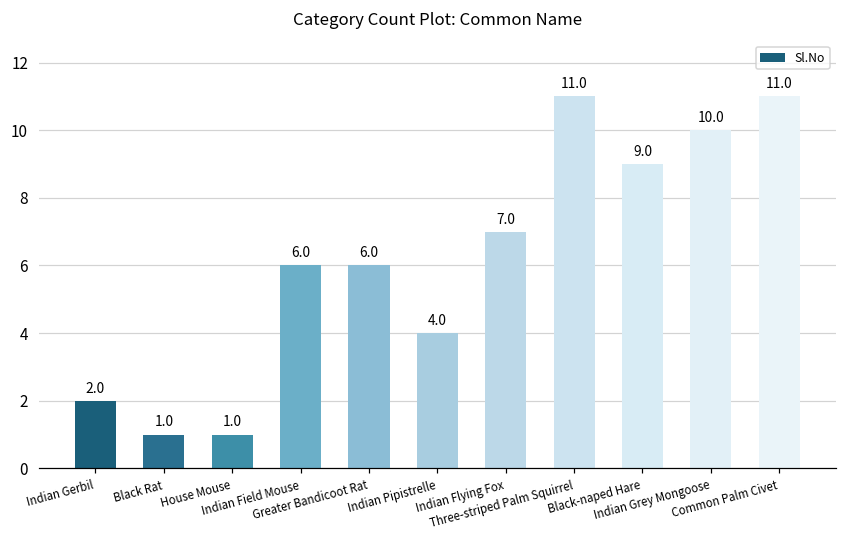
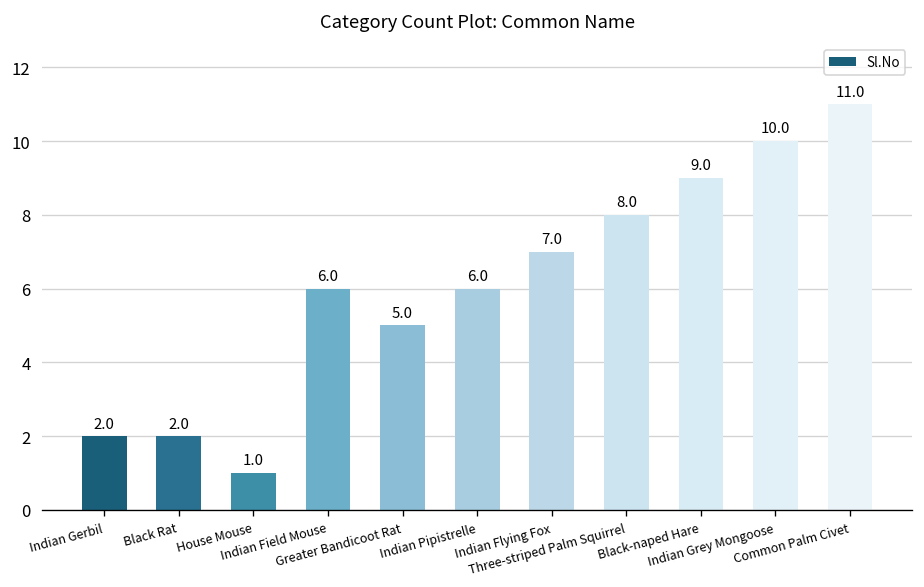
Black Rat: 1.0 -> 2.0
Greater Bandicoot Rat: 6.0 -> 5.0
Indian Pipistrelle: 4.0 -> 6.0
Three-striped Palm Squirrel: 11.0 -> 8.0
